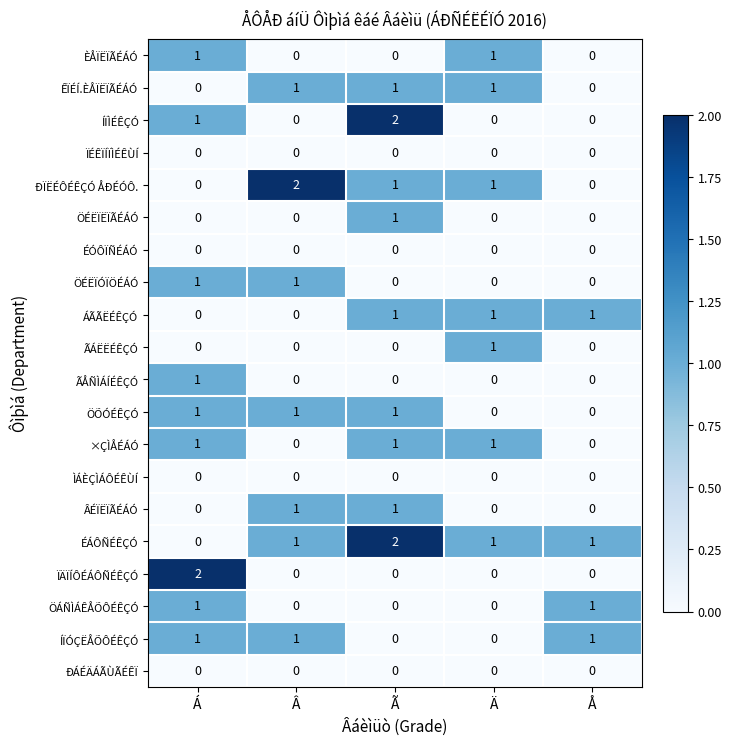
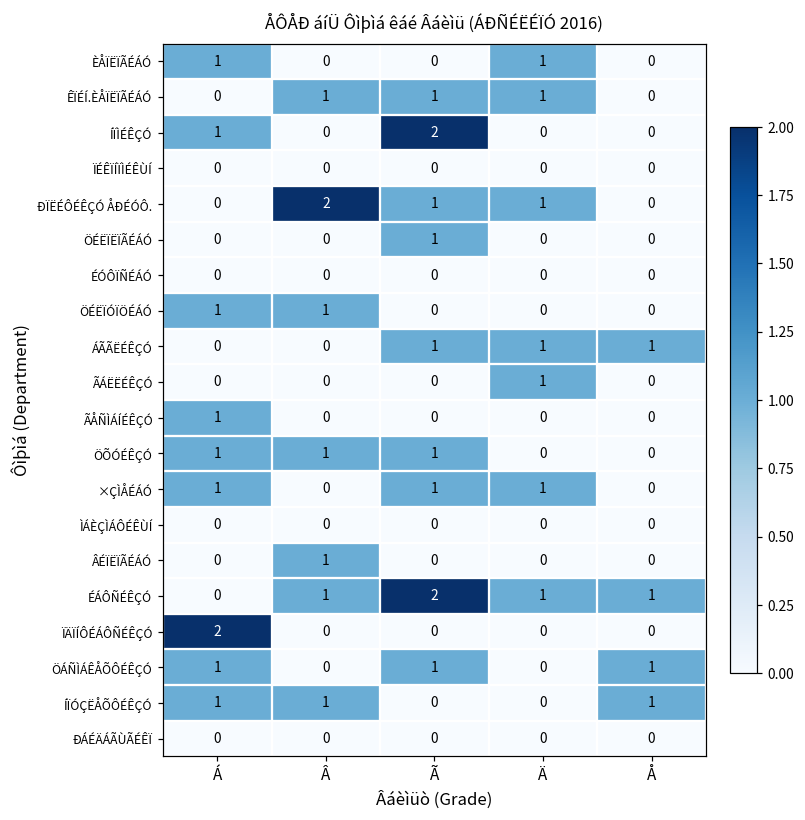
ÂÉÏËÏÃÉÁÓ, Ã: 1 -> 0
ÖÁÑÌÁÊÅÕÔÉÊÇÓ, Ã: 0 -> 1
